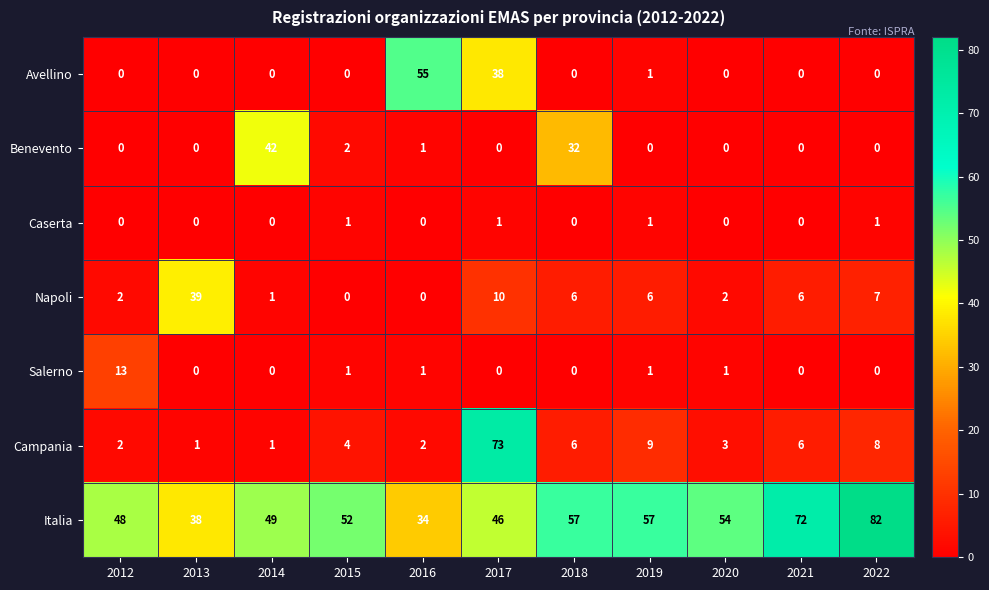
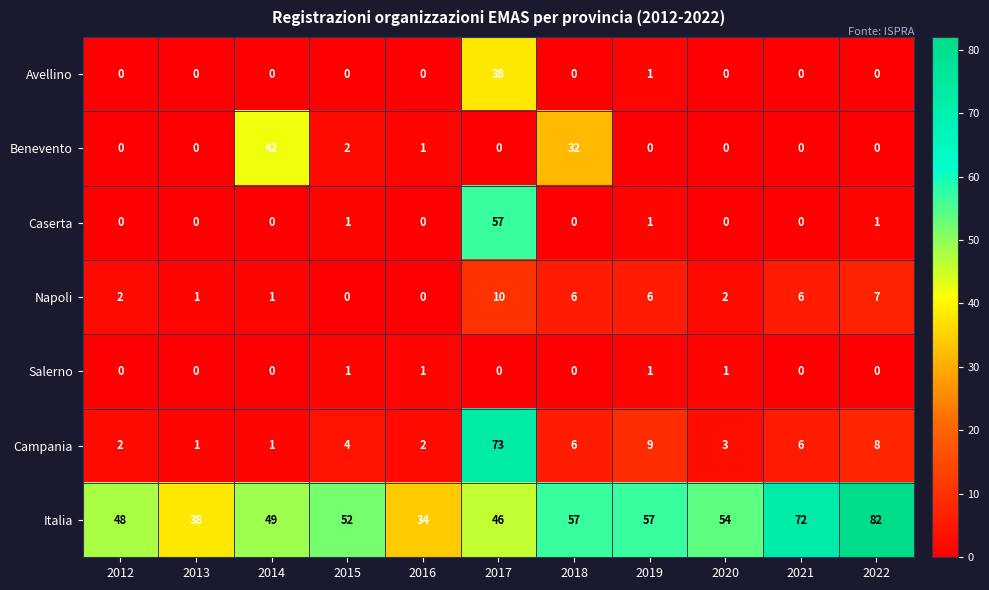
Avellino, 2016: 55 -> 0
Caserta, 2017: 1 -> 57
Napoli, 2013: 39 -> 1
Salerno, 2012: 13 -> 0
